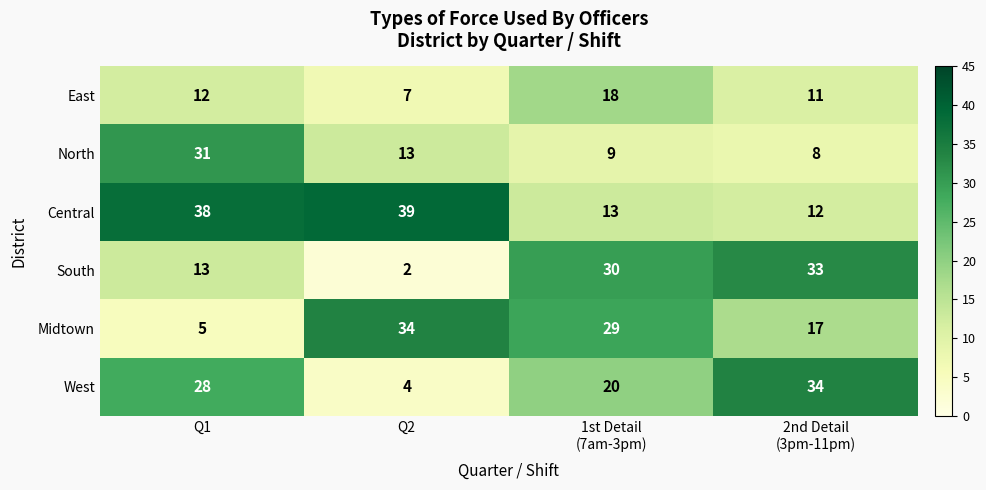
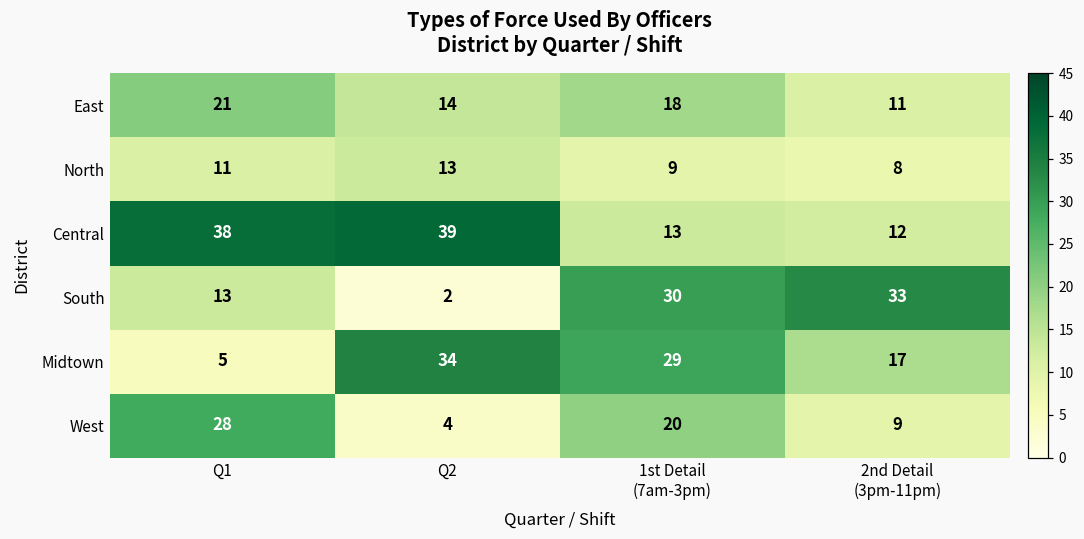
East, Q1: 12 -> 21
East, Q2: 7 -> 14
North, Q1: 31 -> 11
West, 2nd Detail (3pm-11pm): 34 -> 9
